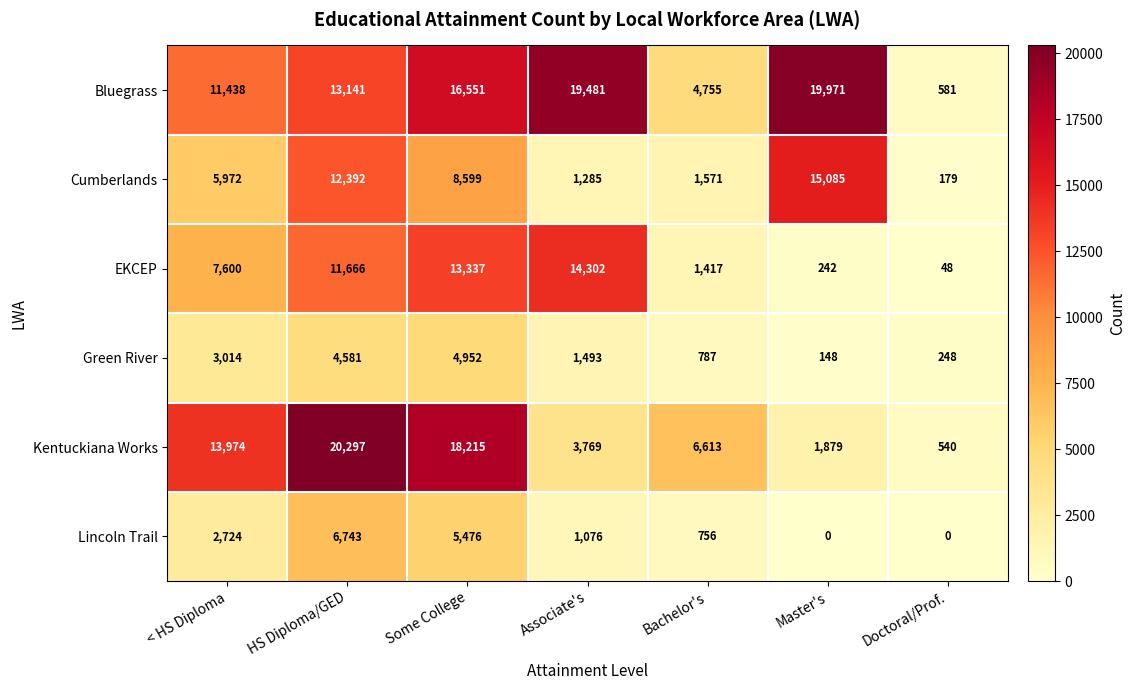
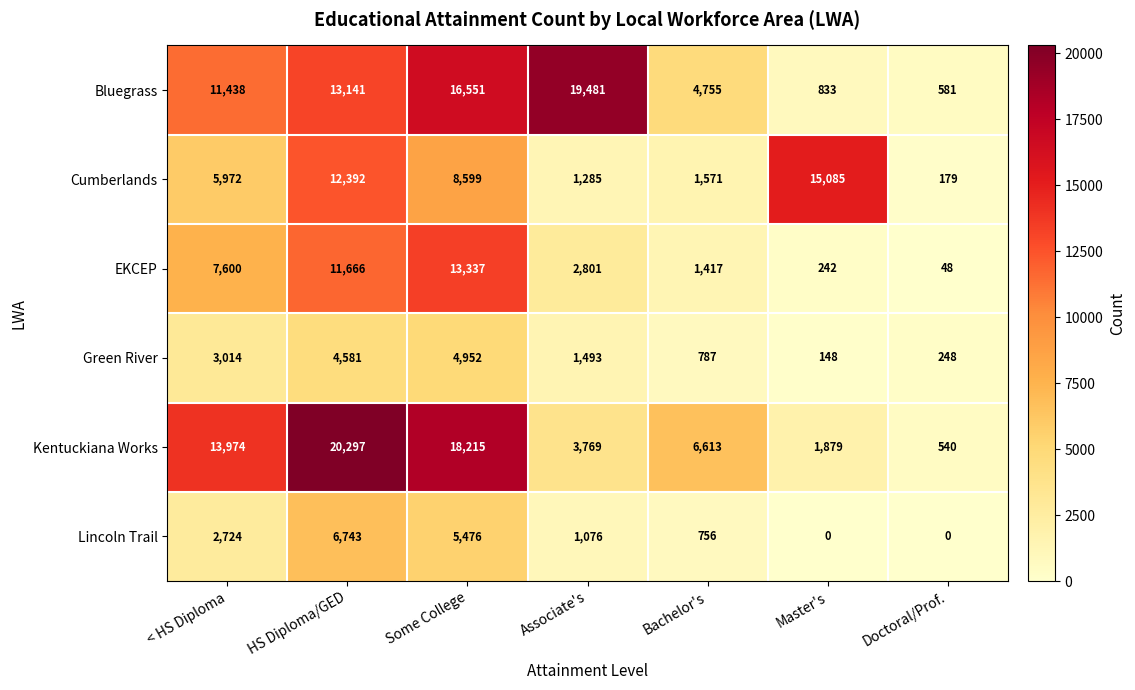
Bluegrass, Master's: 19,971 -> 833
EKCEP, Associate's: 14,302 -> 2,801
